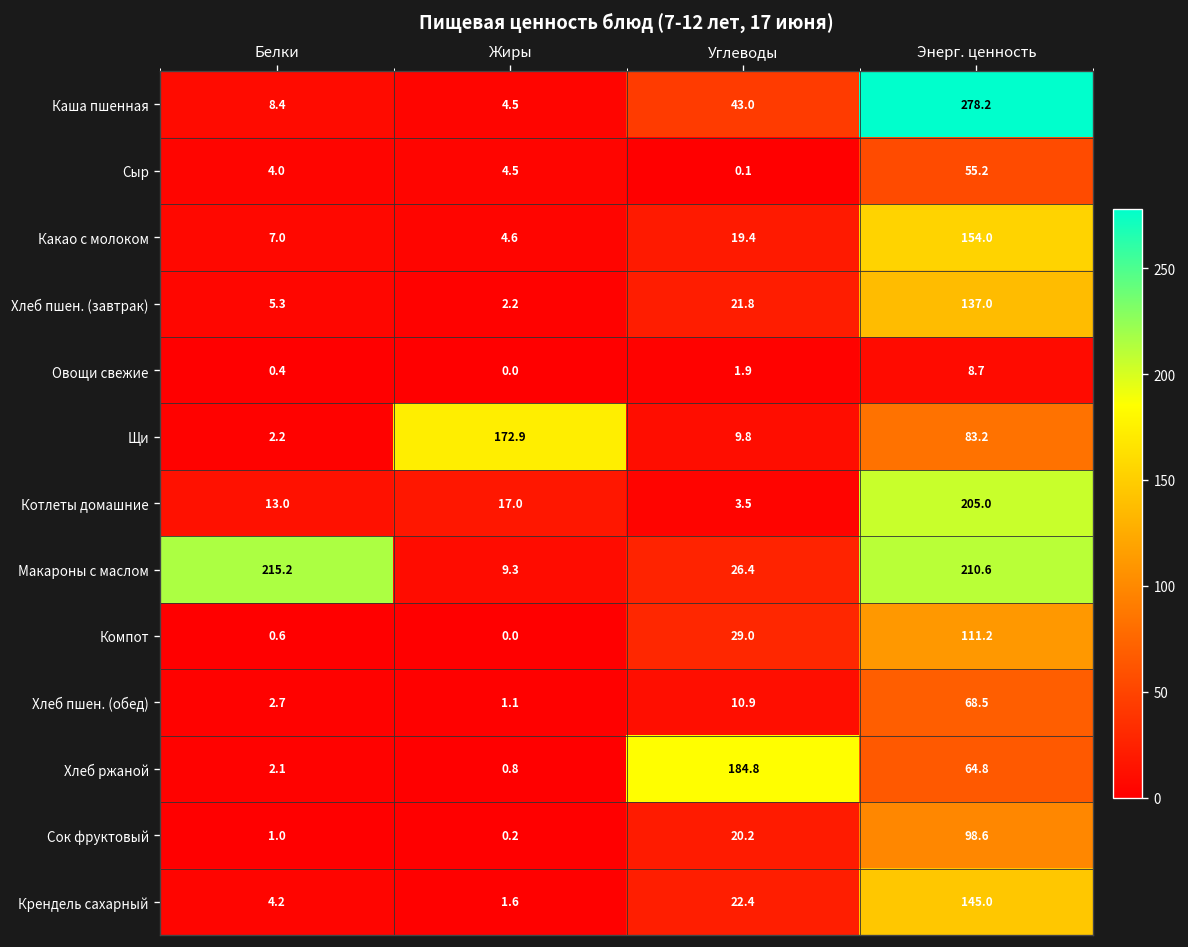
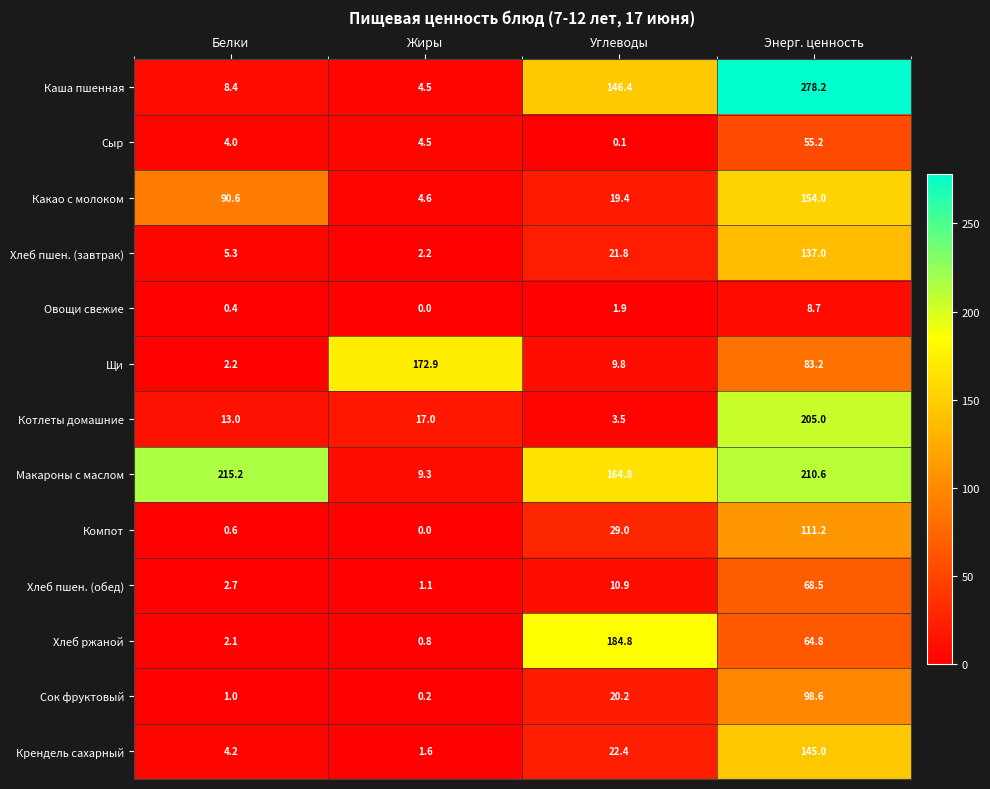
Каша пшенная, Углеводы: 43.0 -> 146.4
Какао с молоком, Белки: 7.0 -> 90.6
Макароны с маслом, Углеводы: 26.4 -> 164.8
